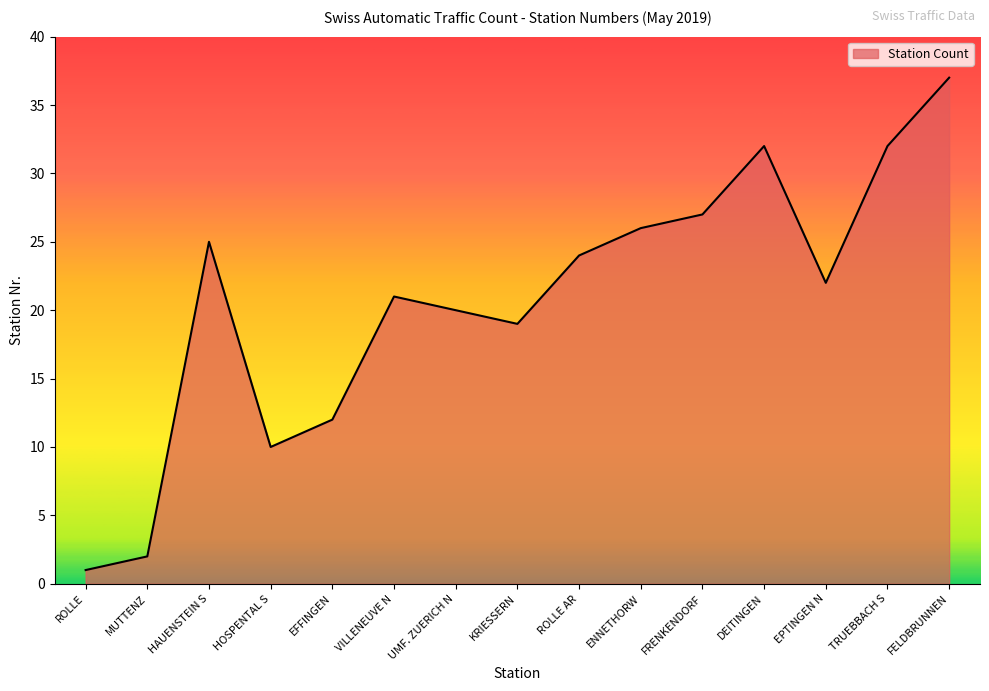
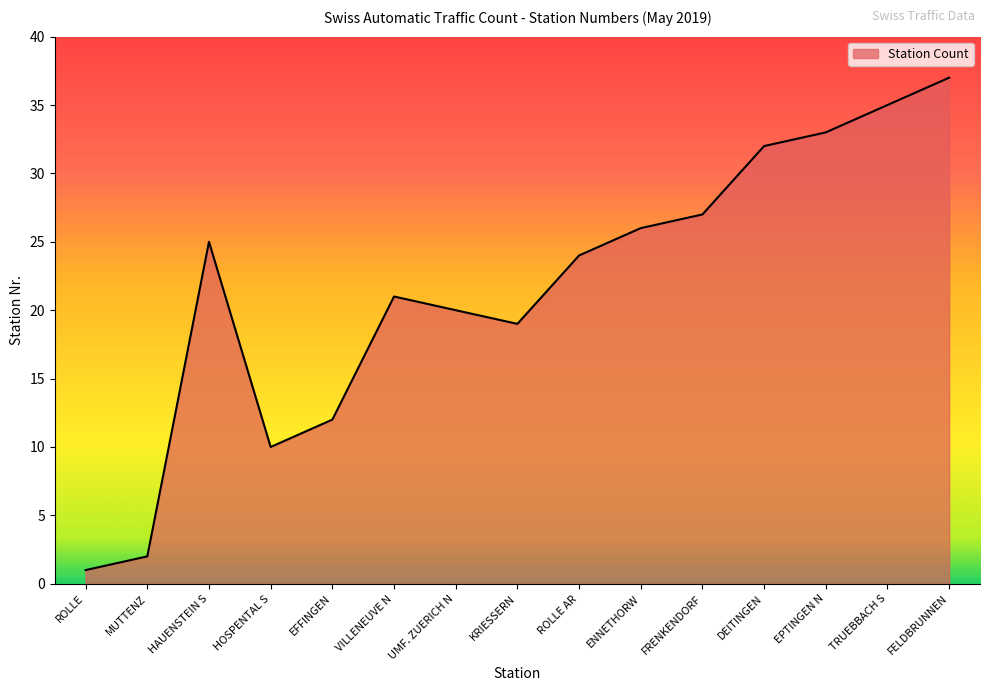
EPTINGEN N: 22 -> 33
TRUEBBACH S: 32 -> 35
